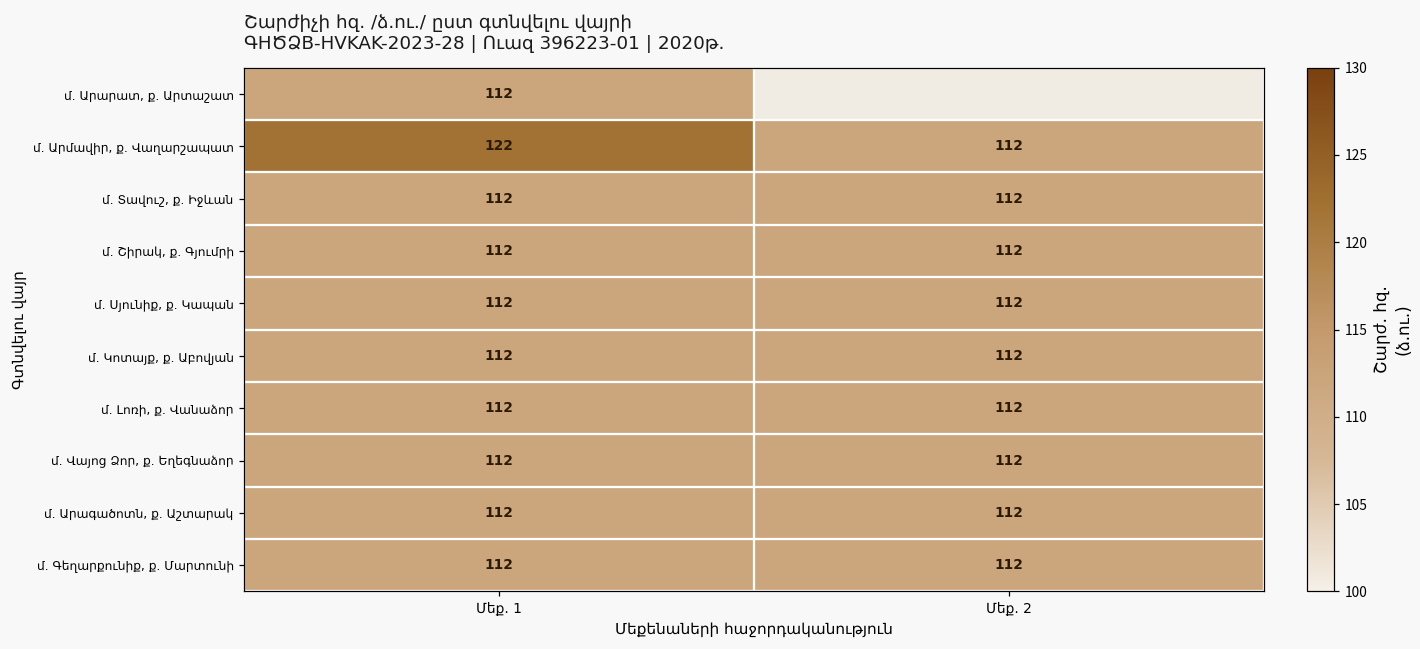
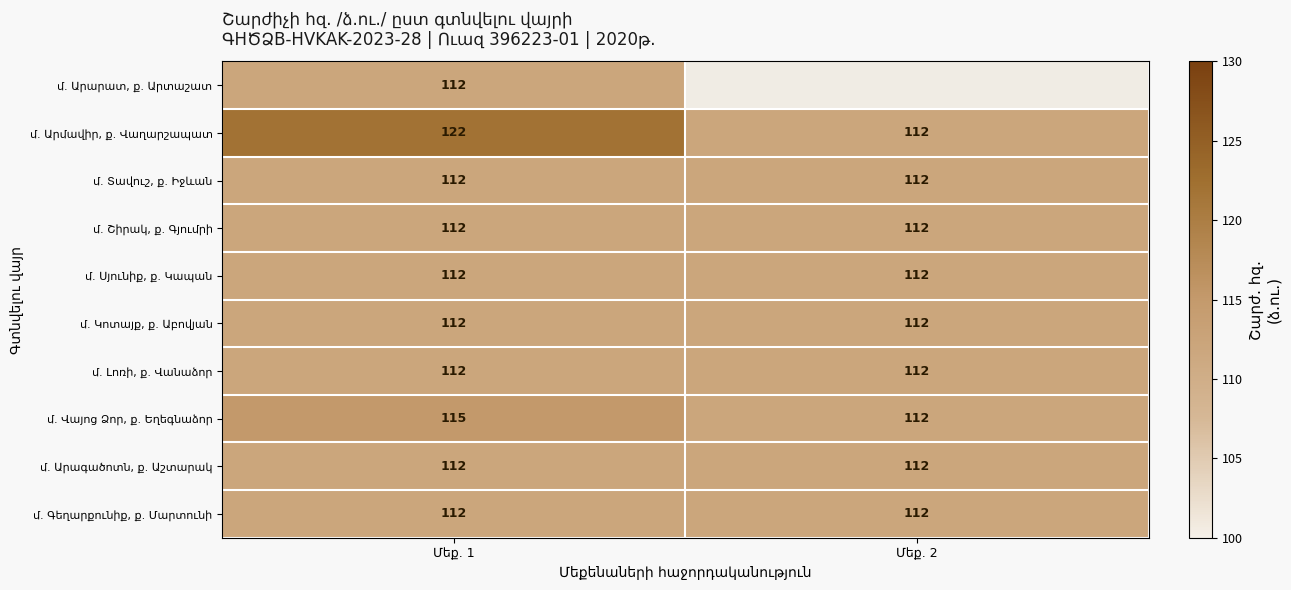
մ. Վայոց Ձոր, ք. Եղեգնաձոր, Մեք. 1: 112 -> 115
